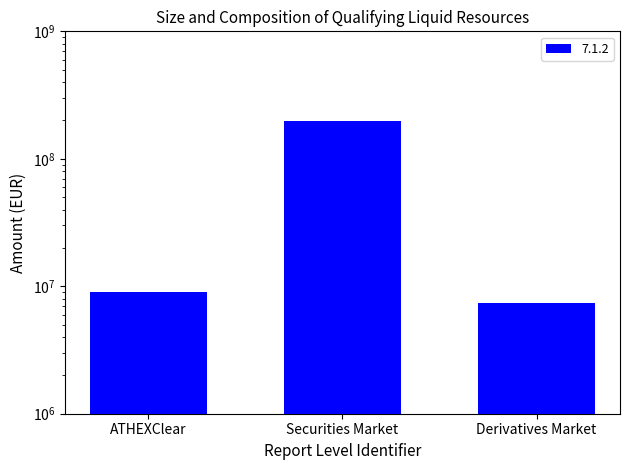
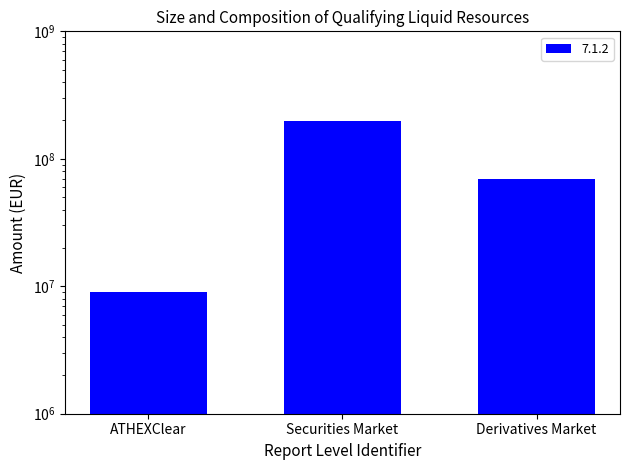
Derivatives Market: 7000000 -> 70000000
